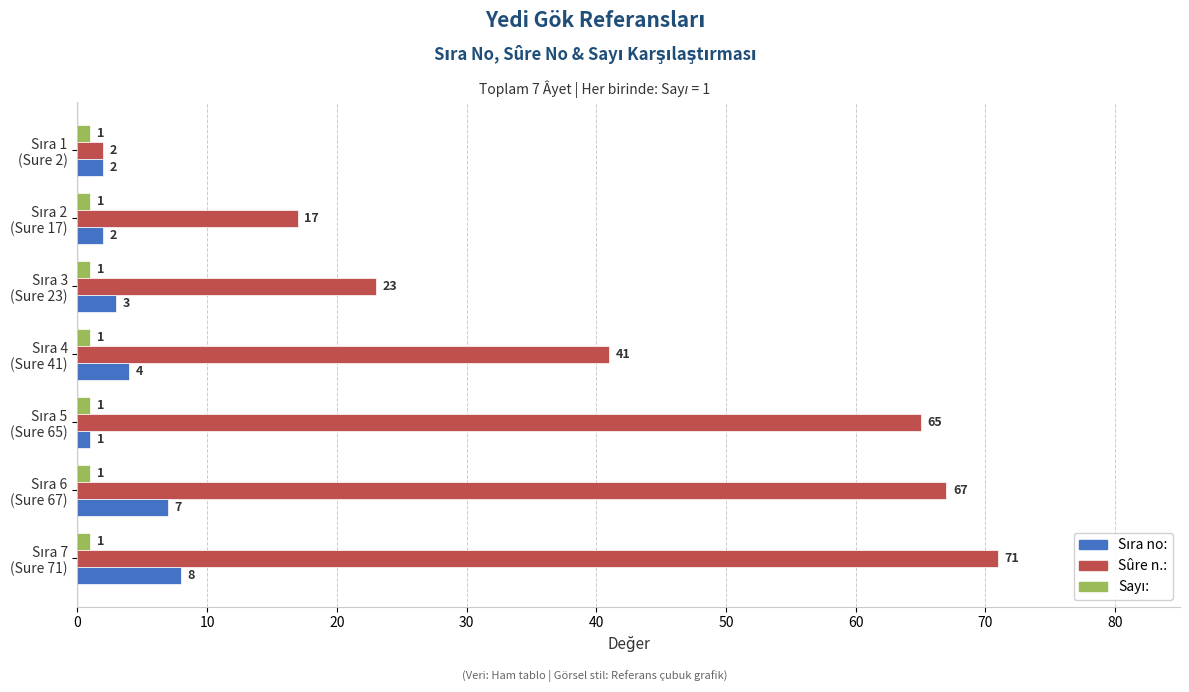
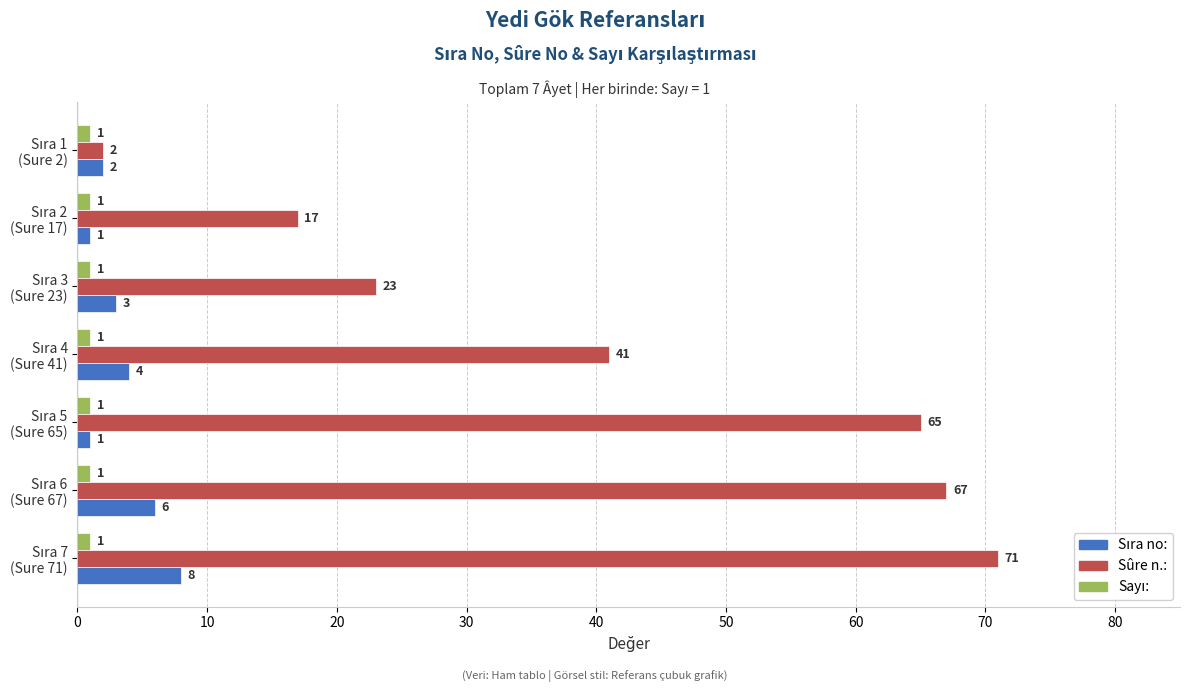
Sıra no:, Sıra 2 (Sure 17): 2 -> 1
Sıra no:, Sıra 6 (Sure 67): 7 -> 6
